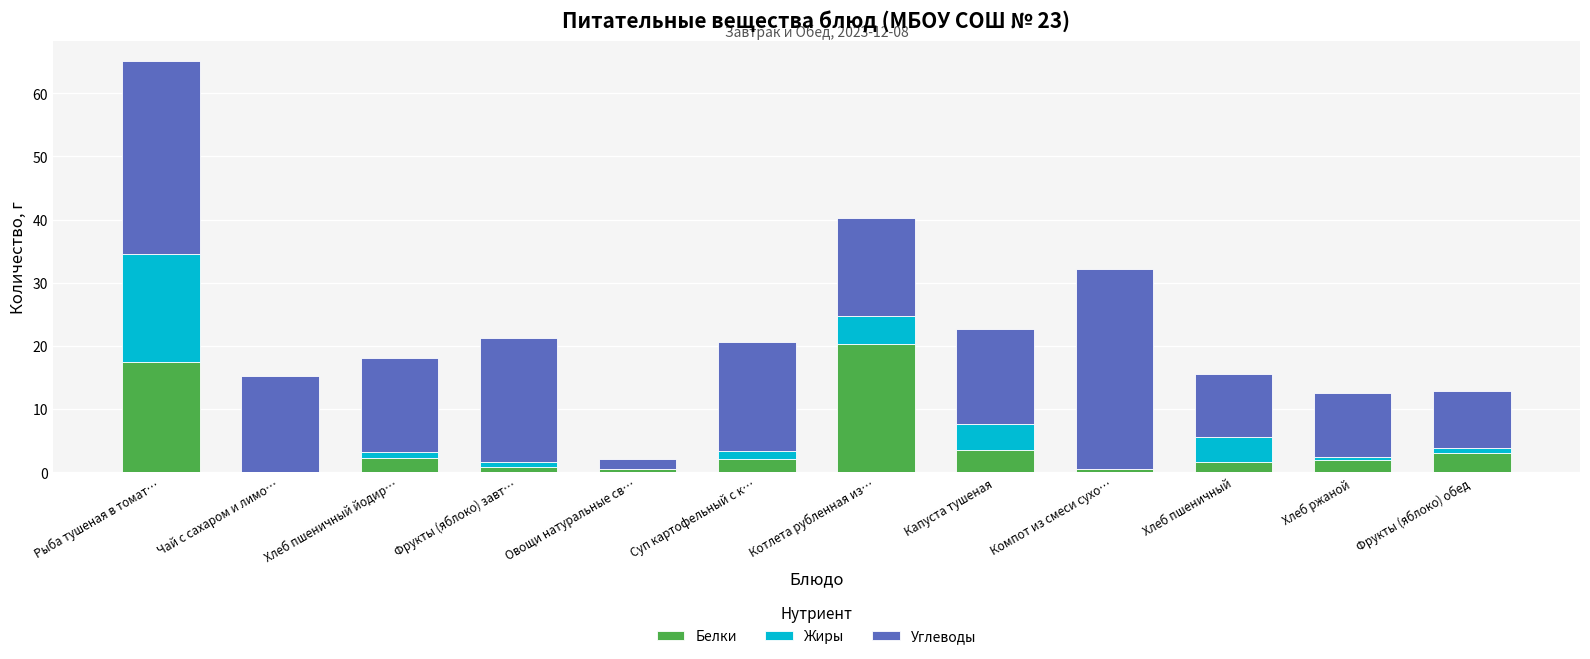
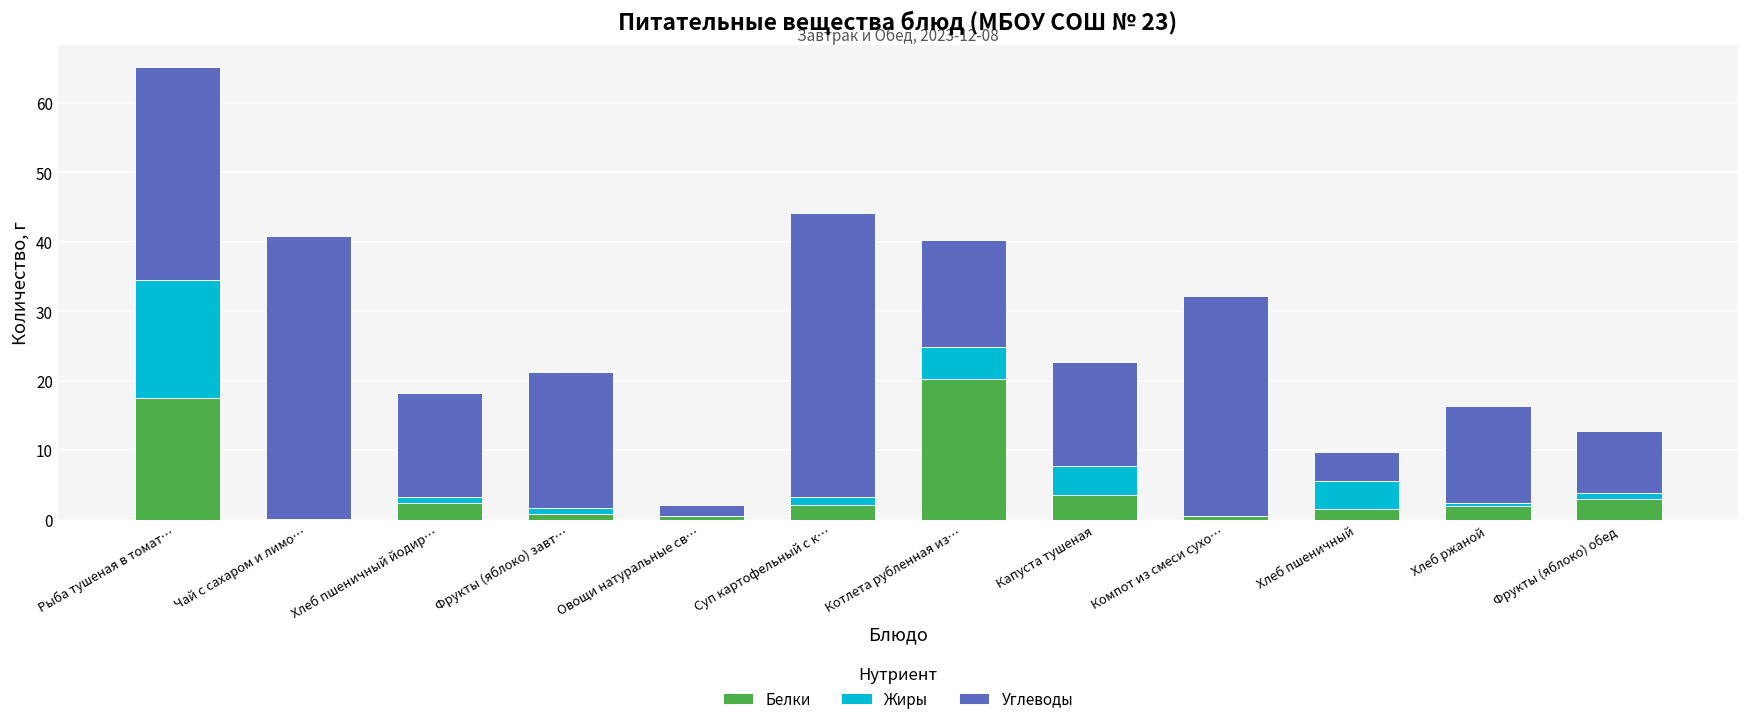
Углеводы, Чай с сахаром и лимо…: 15 -> 41
Углеводы, Суп картофельный с к…: 17 -> 41
Углеводы, Хлеб пшеничный: 10 -> 4
Углеводы, Хлеб ржаной: 10 -> 14
